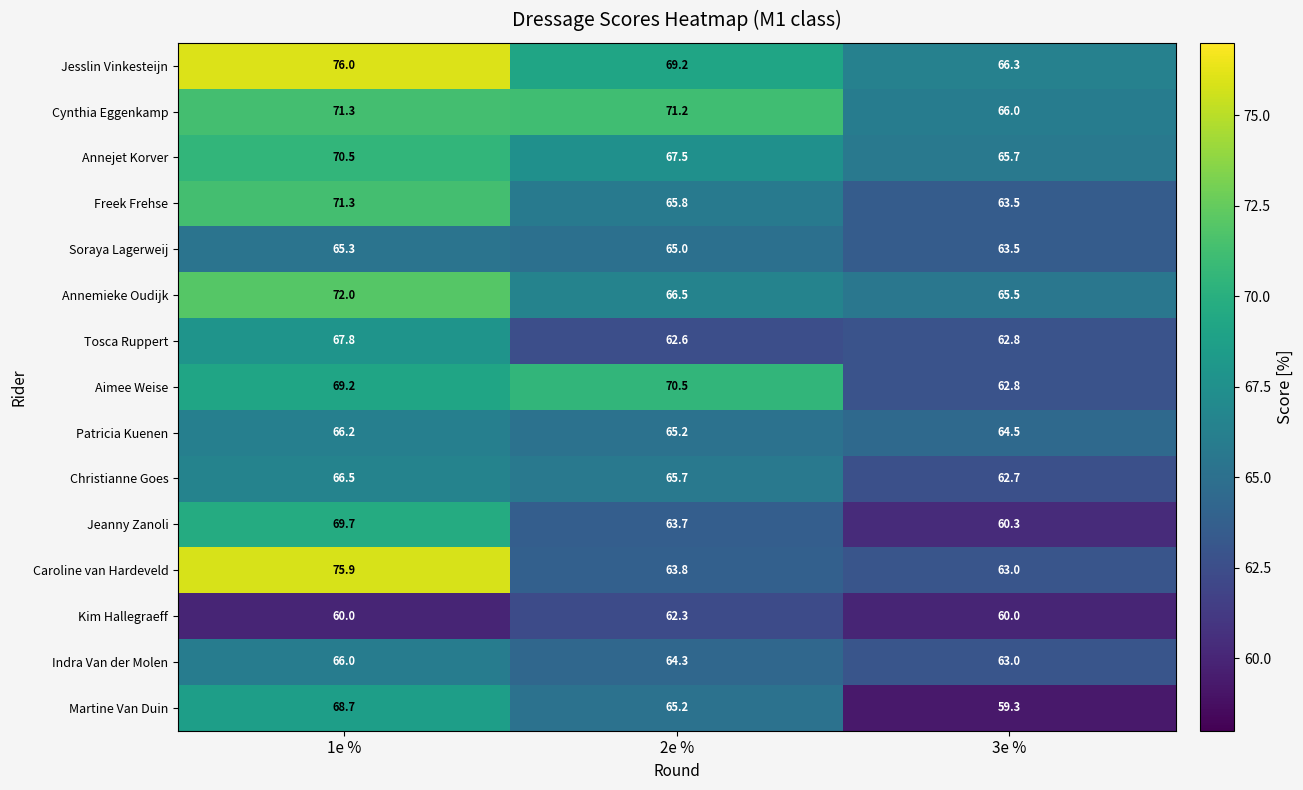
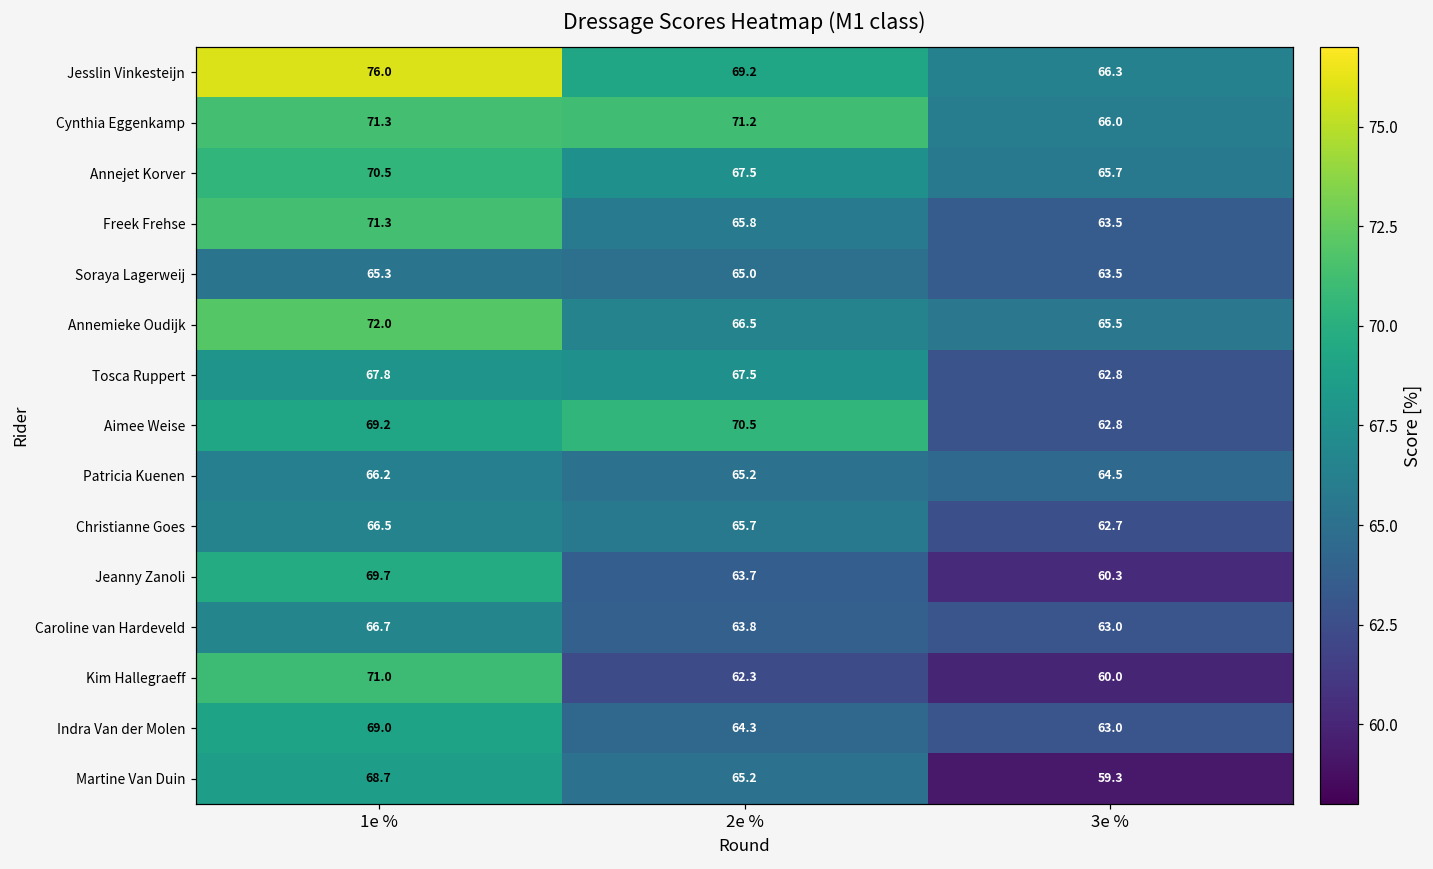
Tosca Ruppert, 2e %: 62.6 -> 67.5
Caroline van Hardeveld, 1e %: 75.9 -> 66.7
Kim Hallegraeff, 1e %: 60.0 -> 71.0
Indra Van der Molen, 1e %: 66.0 -> 69.0
